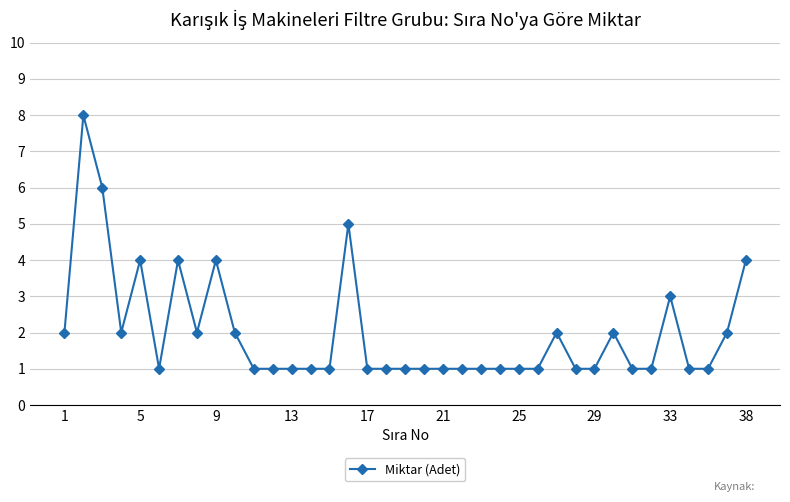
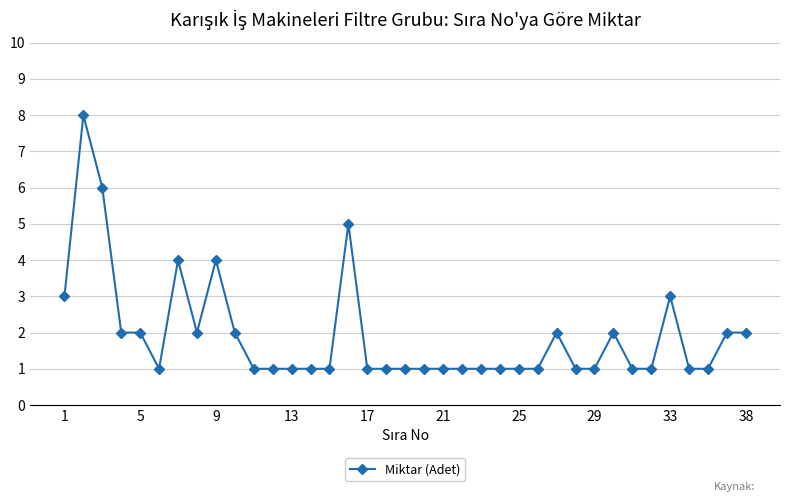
1: 2 -> 3
5: 4 -> 2
38: 4 -> 2
